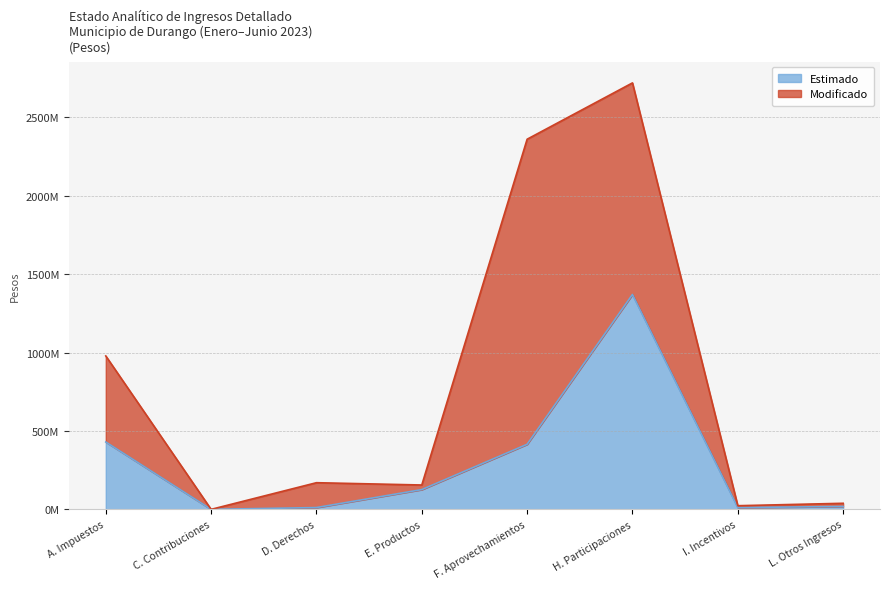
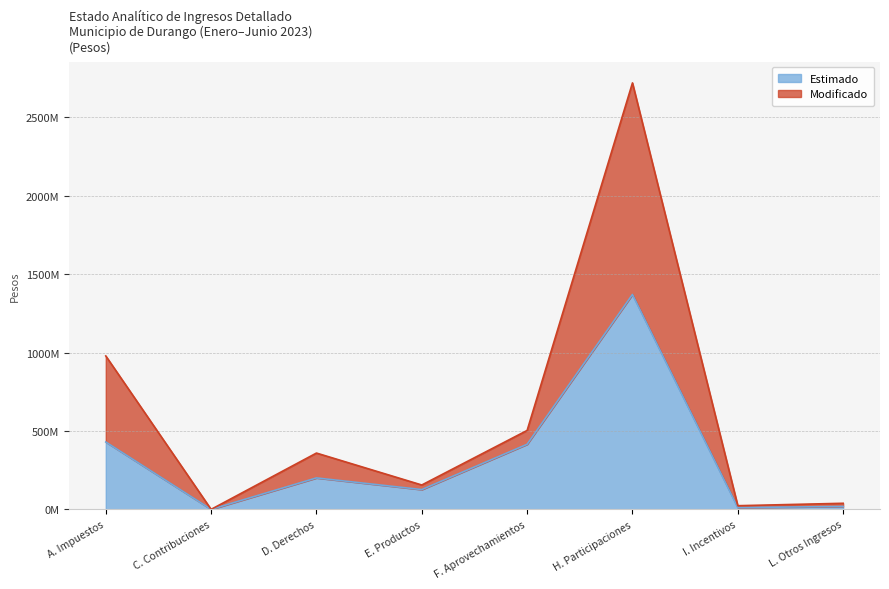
Estimado, D. Derechos: 10000000 -> 200000000
Modificado, F. Aprovechamientos: 1950000000 -> 90000000
